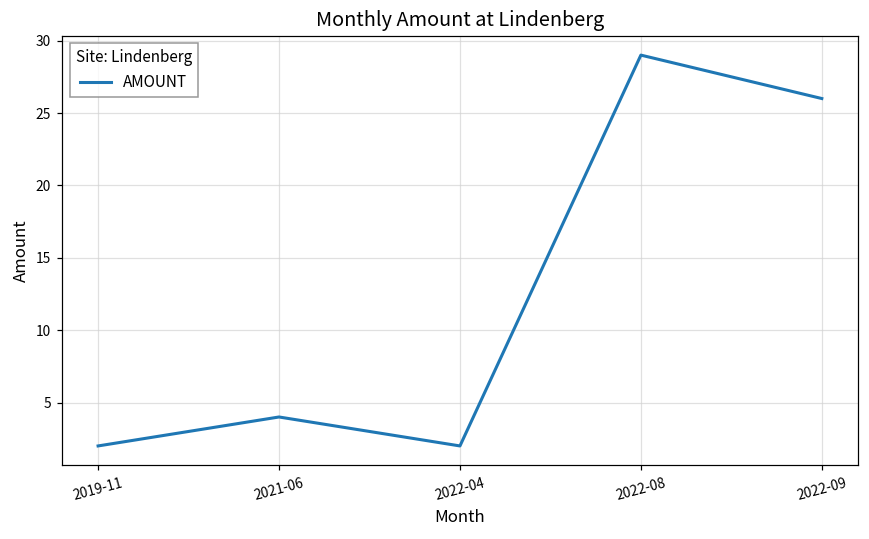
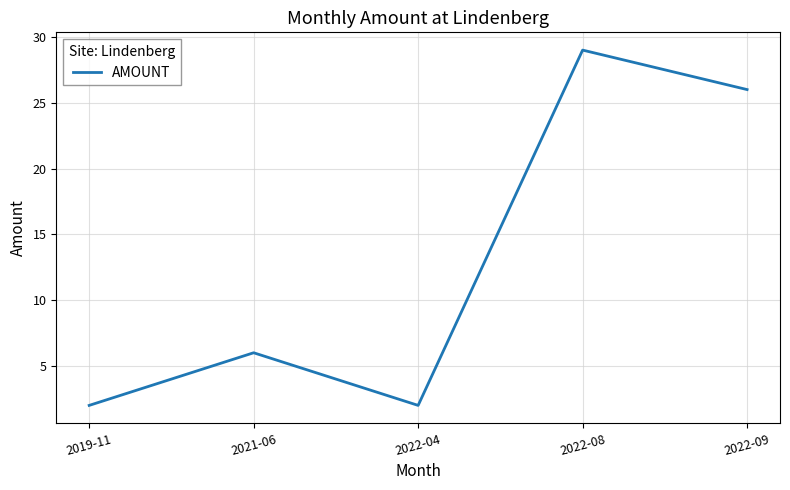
2021-06: 4 -> 6
